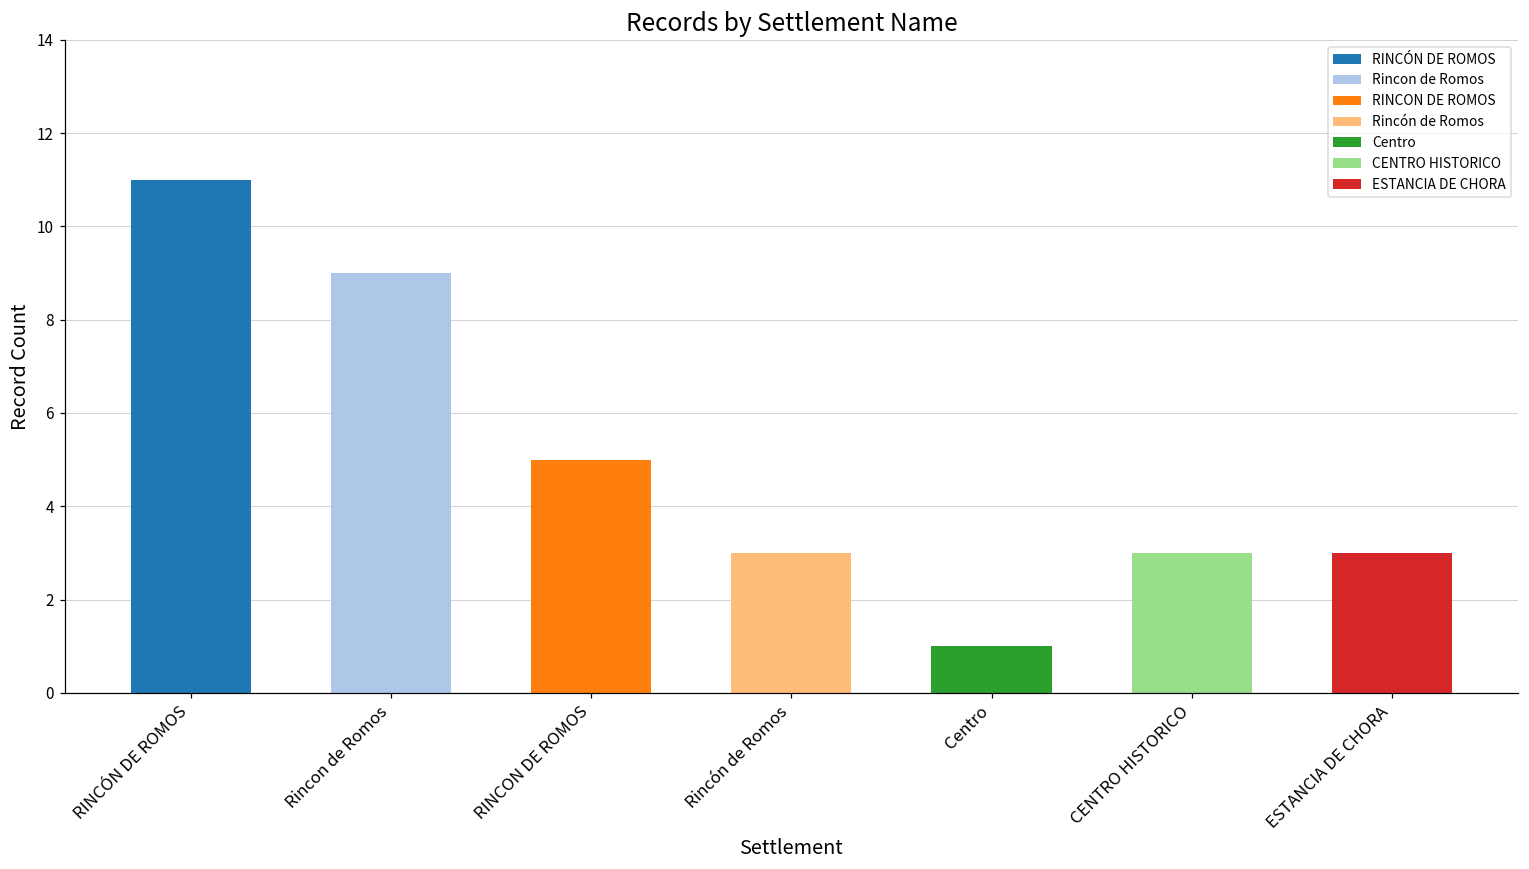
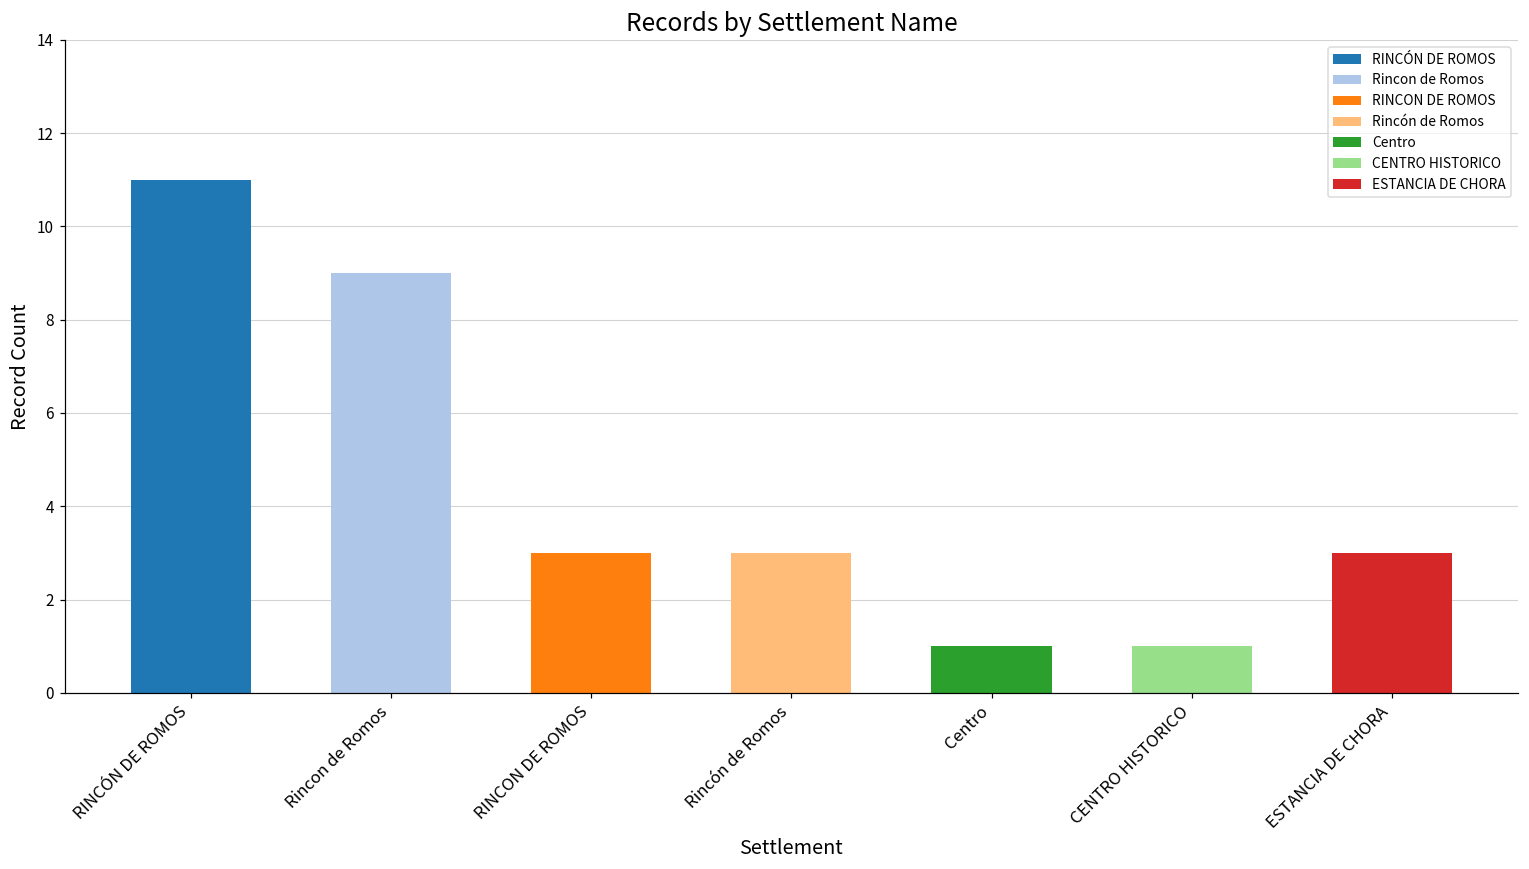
RINCON DE ROMOS: 5 -> 3
CENTRO HISTORICO: 3 -> 1
